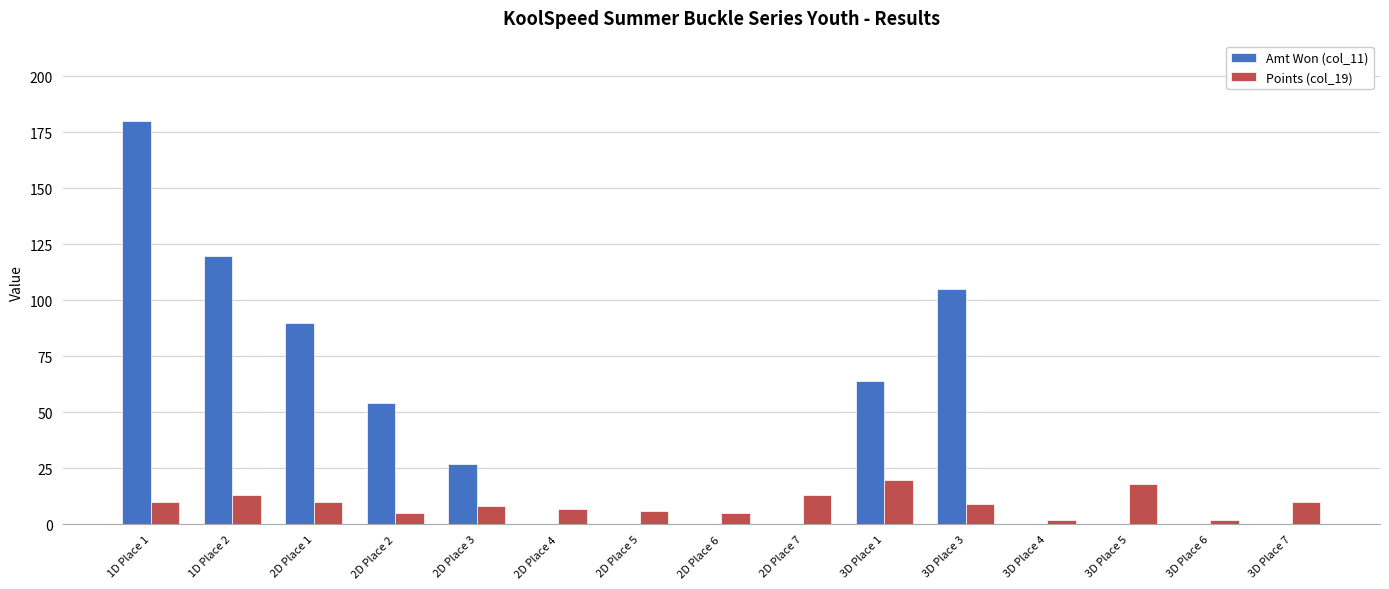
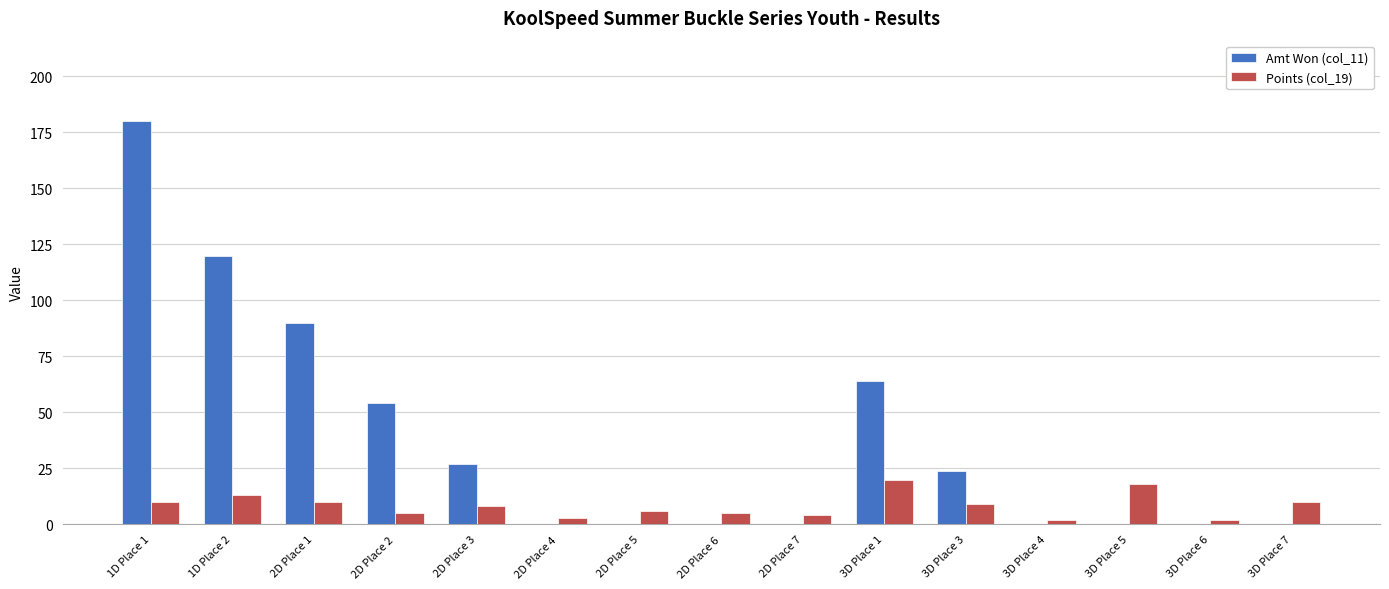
Points (col_19), 2D Place 4: 7 -> 3
Points (col_19), 2D Place 7: 13 -> 4
Amt Won (col_11), 3D Place 3: 105 -> 24
